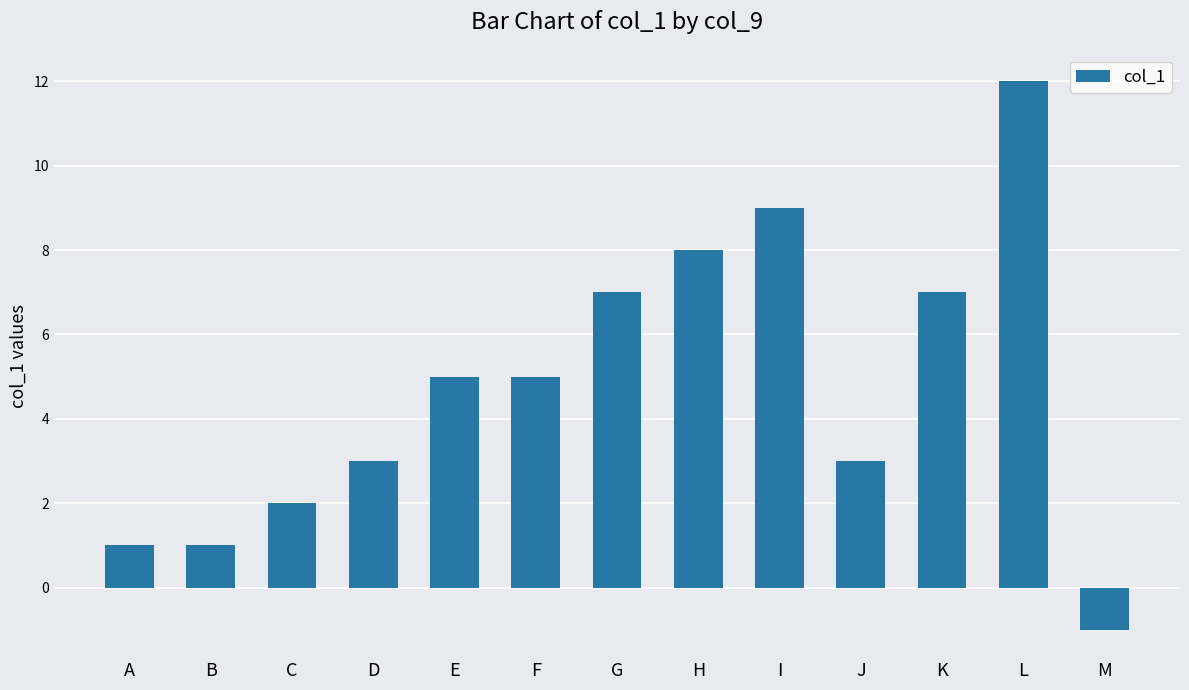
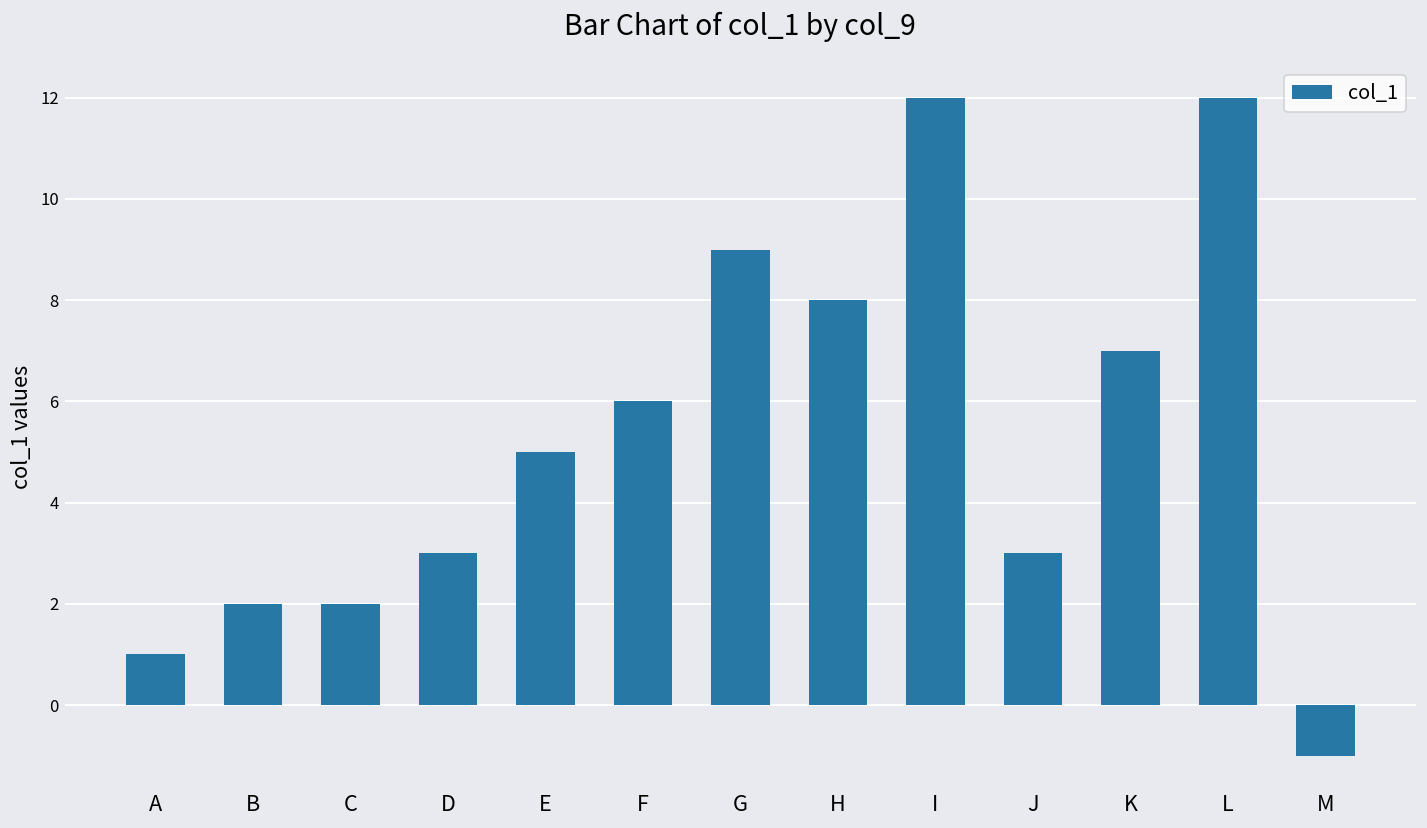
B: 1 -> 2
F: 5 -> 6
G: 7 -> 9
I: 9 -> 12
